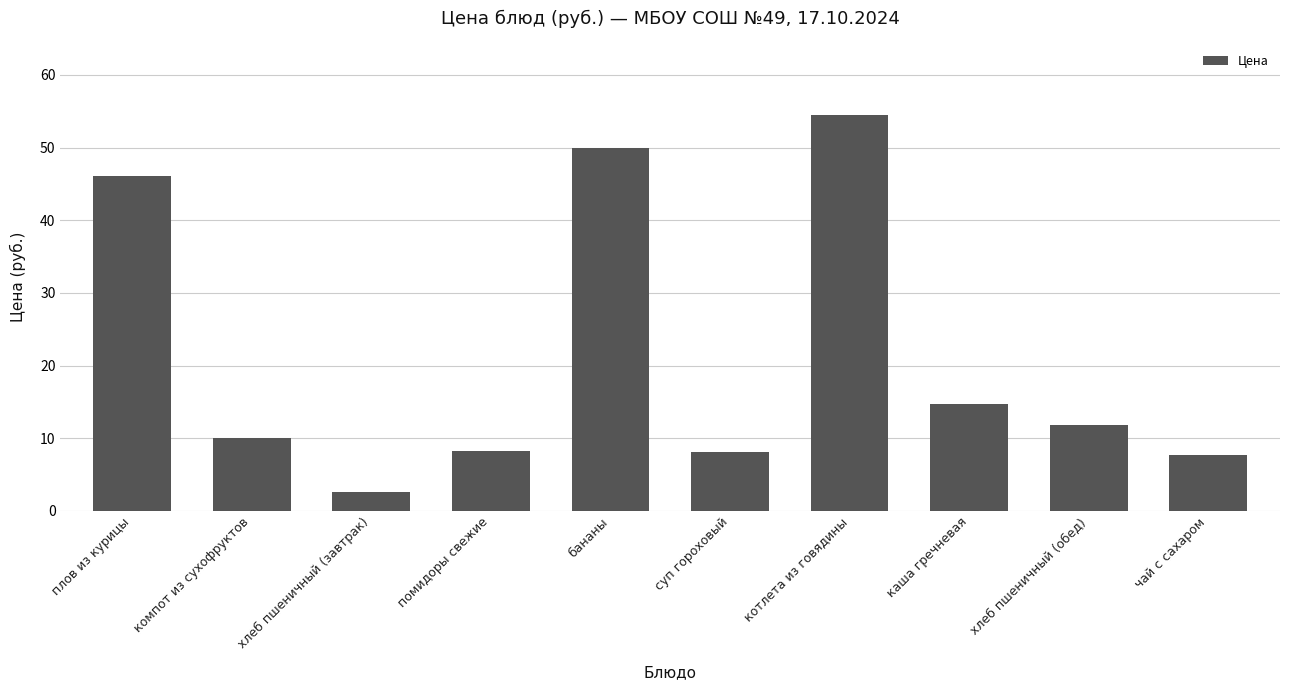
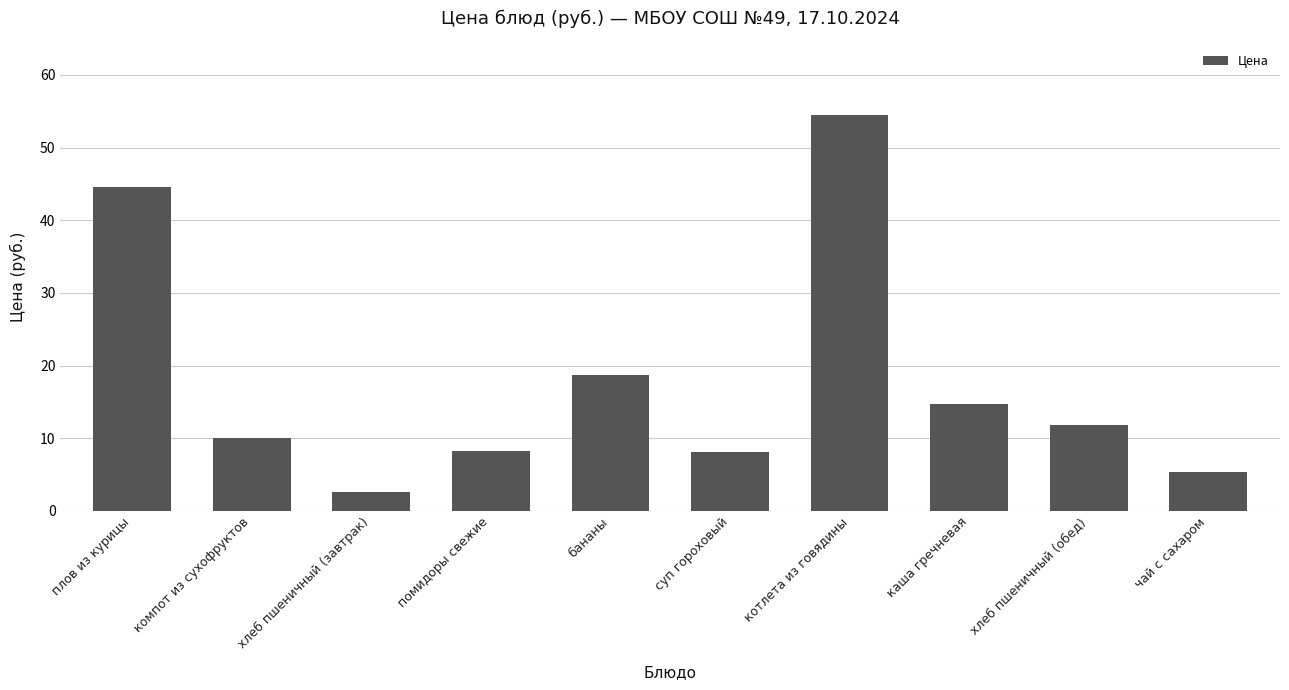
плов из курицы: 46 -> 45
бананы: 50 -> 19
чай с сахаром: 8 -> 5
